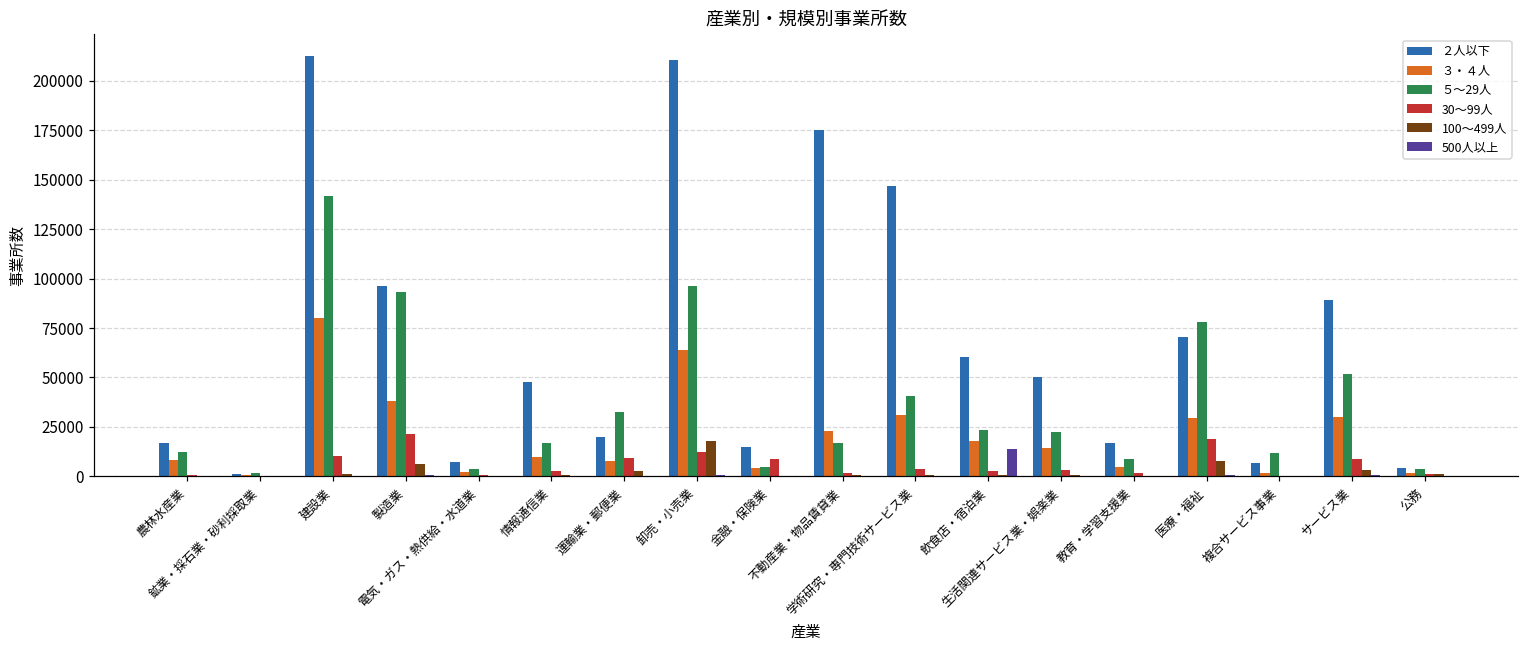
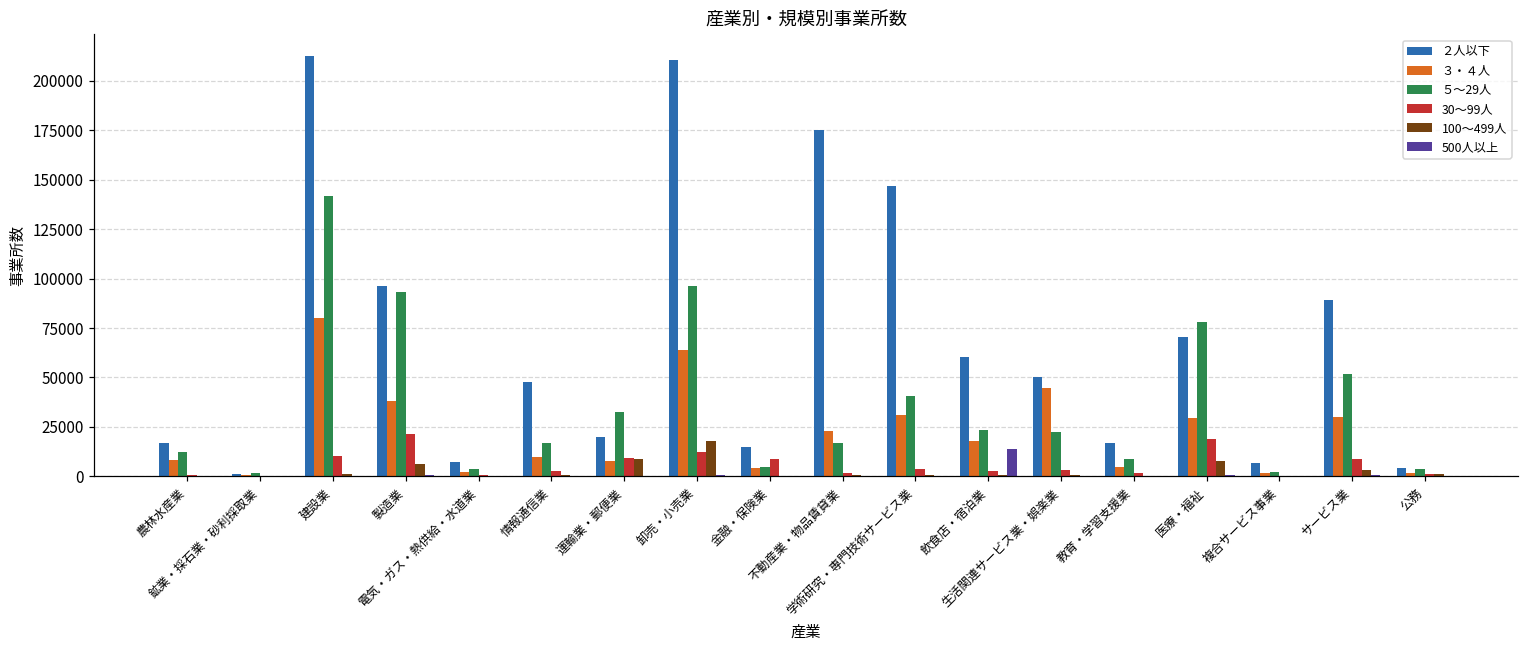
100～499人, 運輸業・郵便業: 2000 -> 9000
３・４人, 生活関連サービス業・娯楽業: 14000 -> 45000
５～29人, 複合サービス事業: 12000 -> 2000
